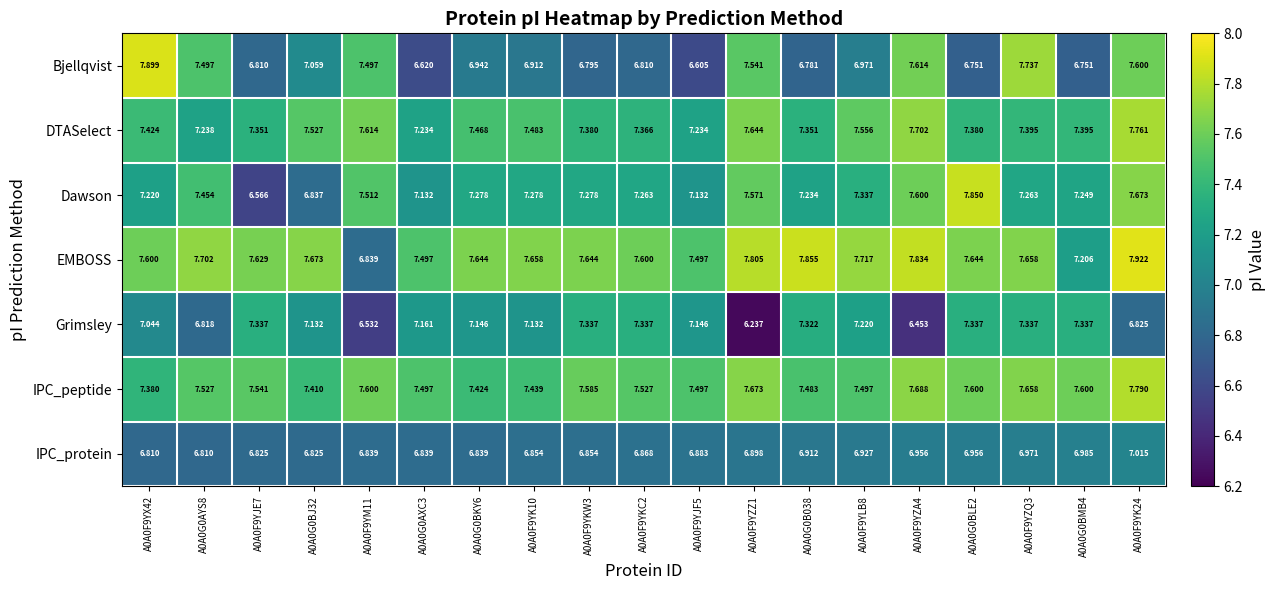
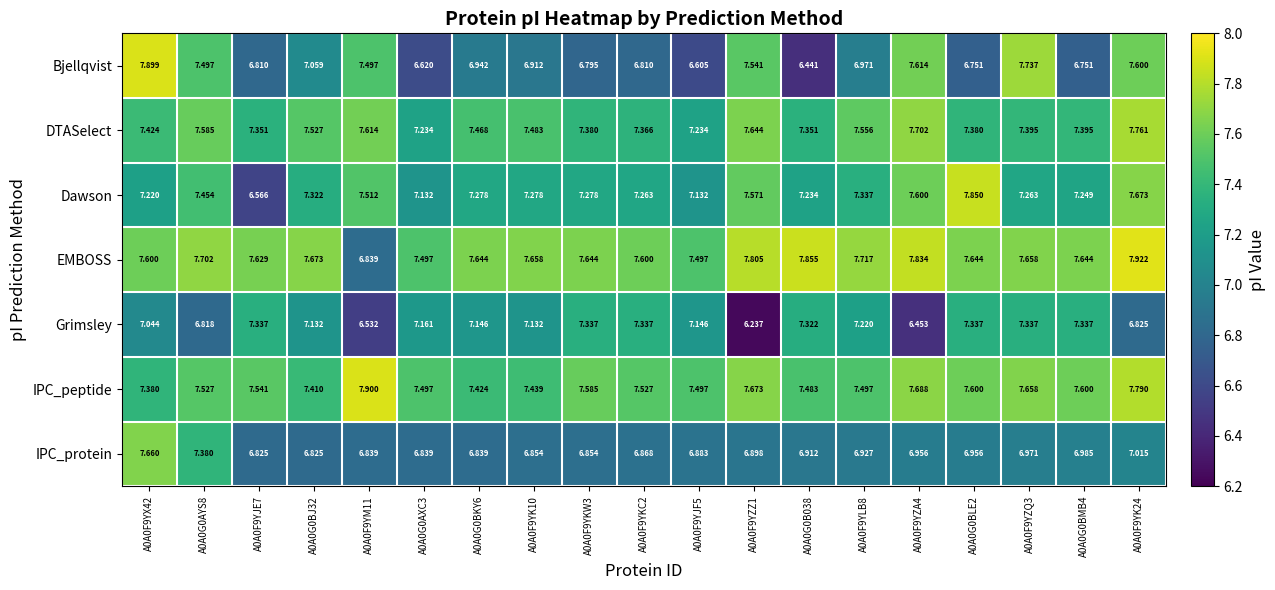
Bjellqvist, A0A0G0B038: 6.781 -> 6.441
DTASelect, A0A0G0AYS8: 7.238 -> 7.585
Dawson, A0A0G0BJ32: 6.837 -> 7.322
EMBOSS, A0A0G0BMB4: 7.206 -> 7.644
IPC_peptide, A0A0F9YM11: 7.600 -> 7.900
IPC_protein, A0A0F9YX42: 6.810 -> 7.660
IPC_protein, A0A0G0AYS8: 6.810 -> 7.380
